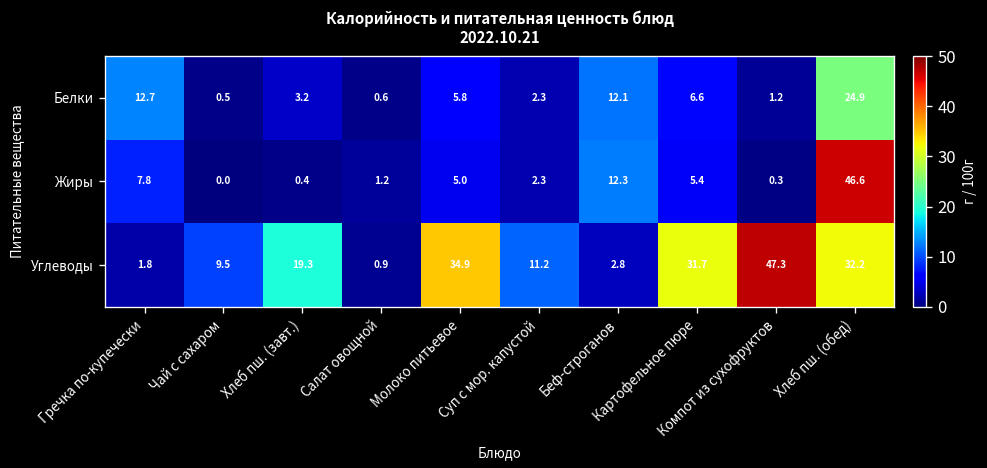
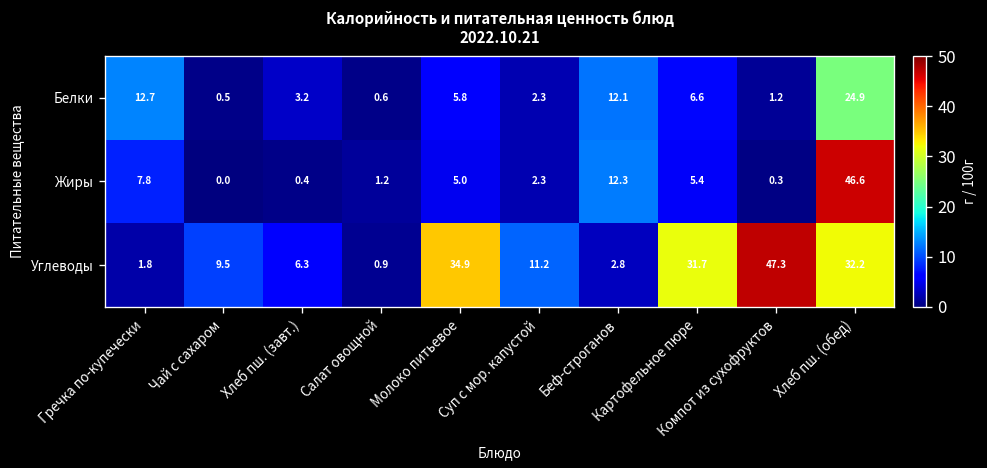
Углеводы, Хлеб пш. (завт.): 19.3 -> 6.3
